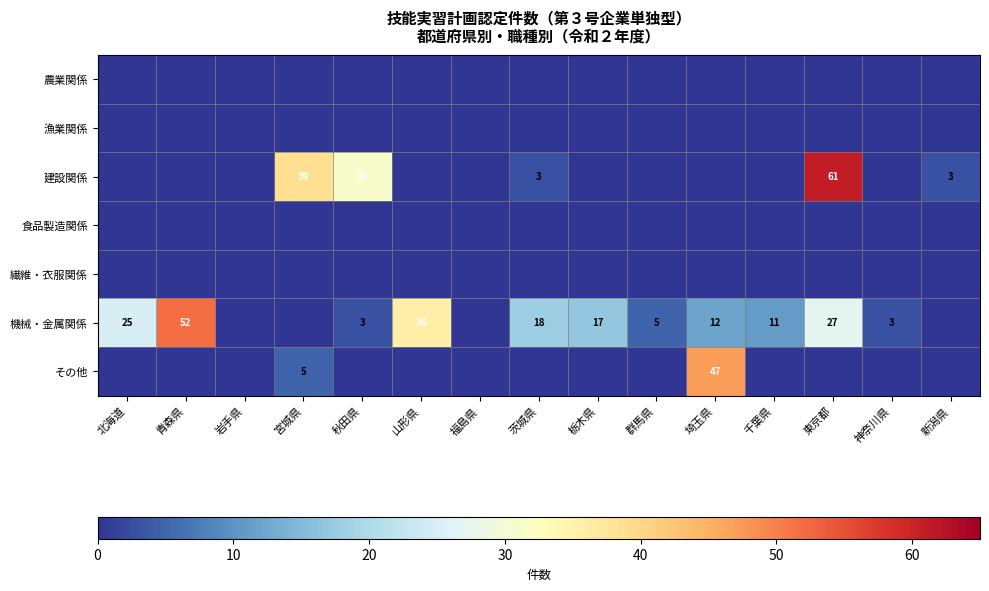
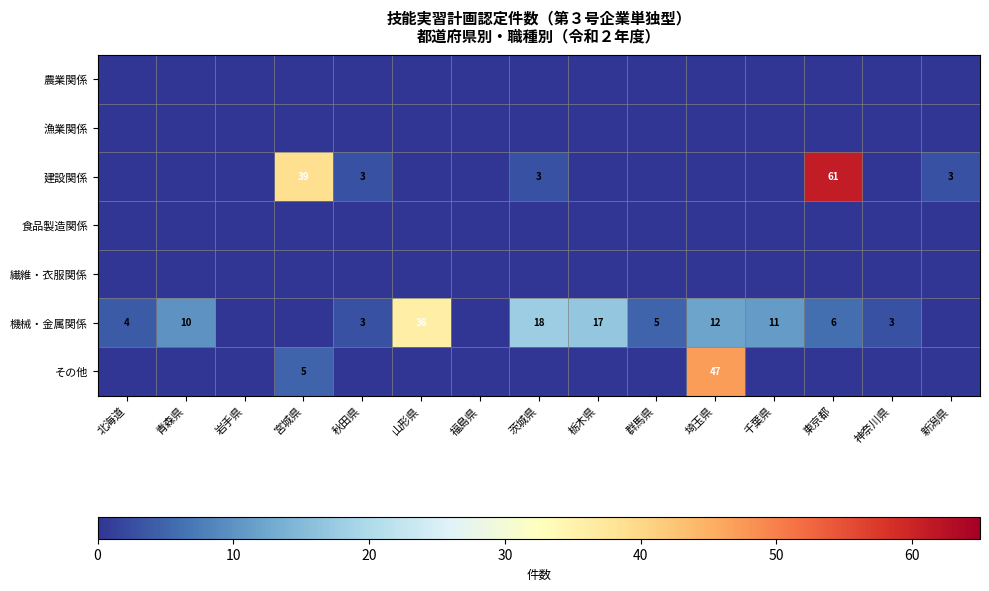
建設関係, 秋田県: 31 -> 3
機械・金属関係, 北海道: 25 -> 4
機械・金属関係, 青森県: 52 -> 10
機械・金属関係, 東京都: 27 -> 6
